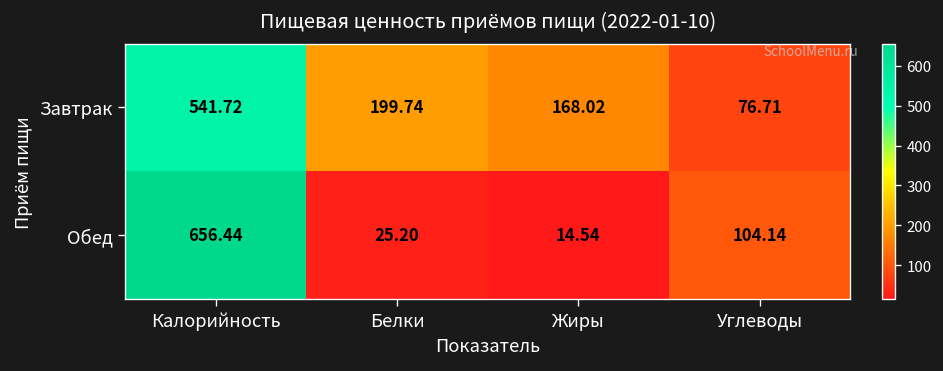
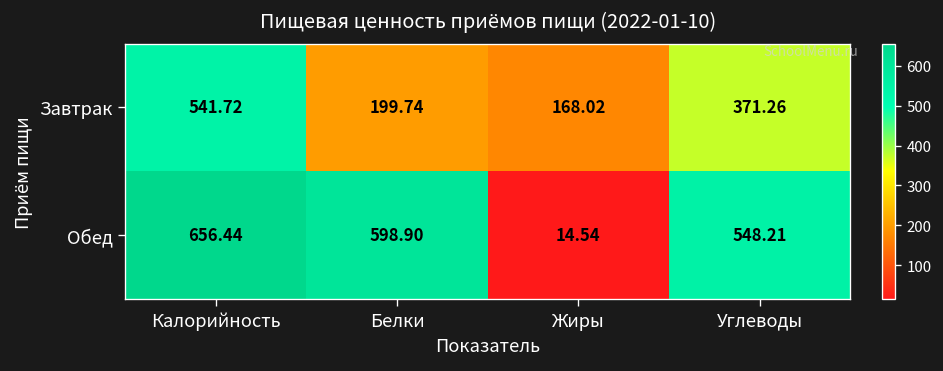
Завтрак, Углеводы: 76.71 -> 371.26
Обед, Белки: 25.20 -> 598.90
Обед, Углеводы: 104.14 -> 548.21
